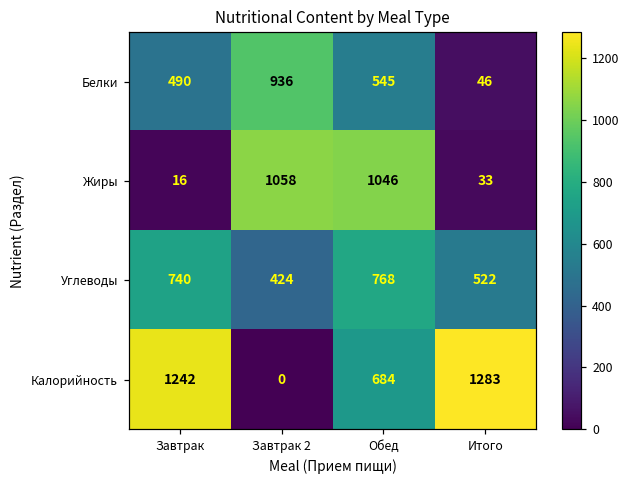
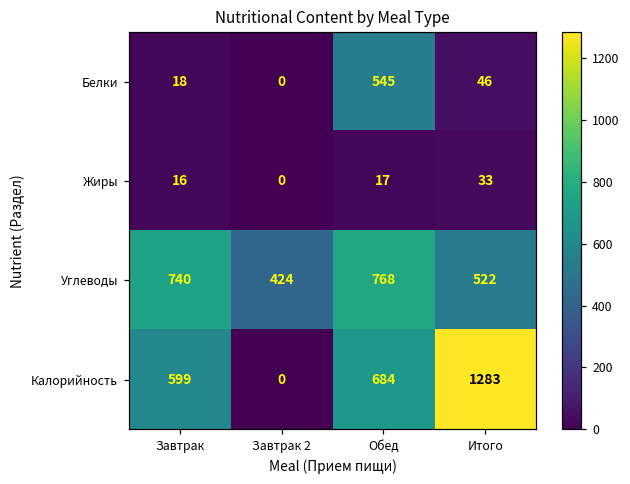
Белки, Завтрак: 490 -> 18
Белки, Завтрак 2: 936 -> 0
Жиры, Завтрак 2: 1058 -> 0
Жиры, Обед: 1046 -> 17
Калорийность, Завтрак: 1242 -> 599
